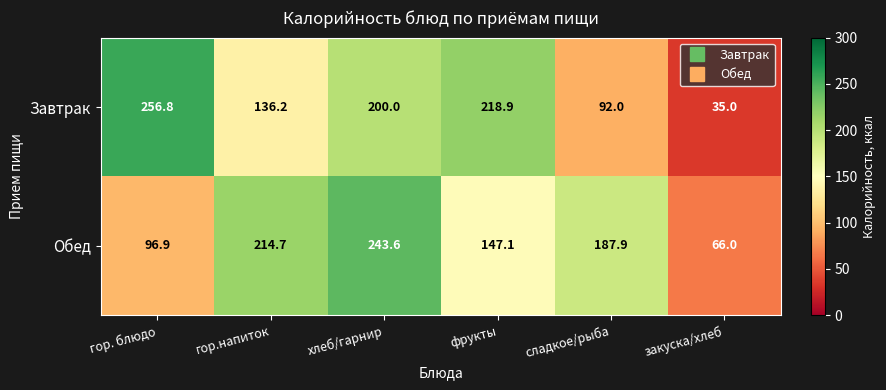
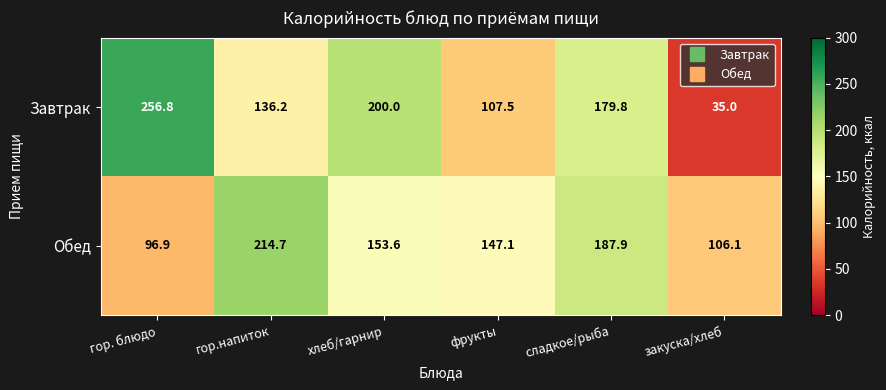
Завтрак, фрукты: 218.9 -> 107.5
Завтрак, сладкое/рыба: 92.0 -> 179.8
Обед, хлеб/гарнир: 243.6 -> 153.6
Обед, закуска/хлеб: 66.0 -> 106.1
